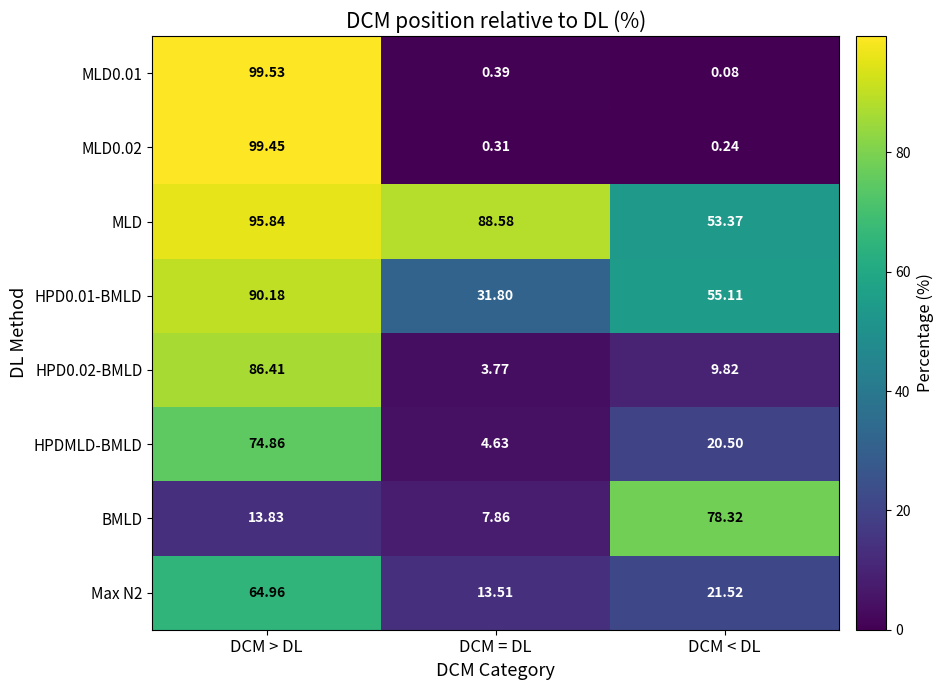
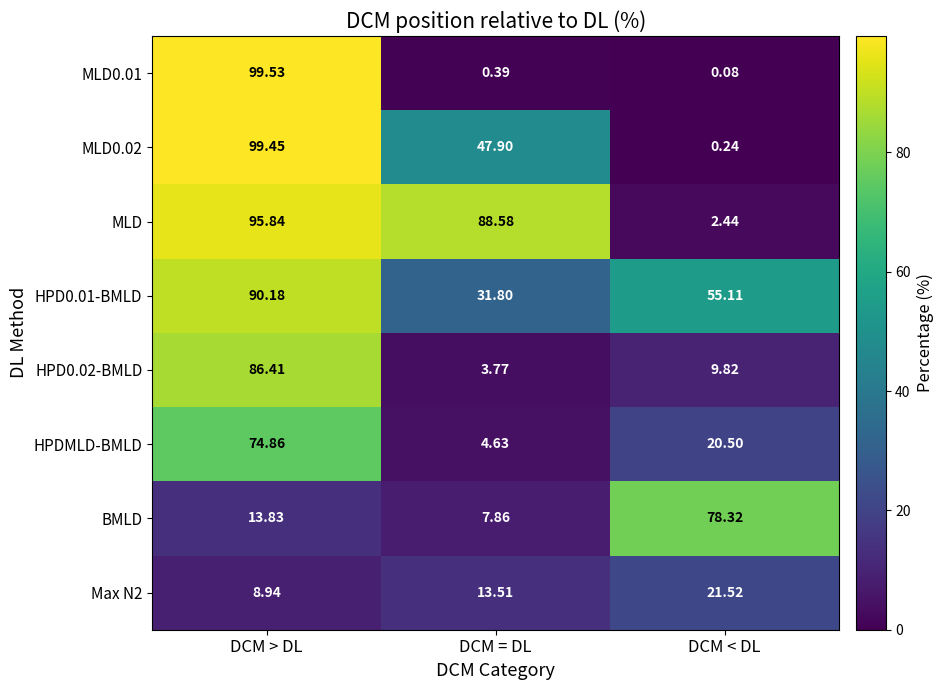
MLD0.02, DCM = DL: 0.31 -> 47.90
MLD, DCM < DL: 53.37 -> 2.44
Max N2, DCM > DL: 64.96 -> 8.94
